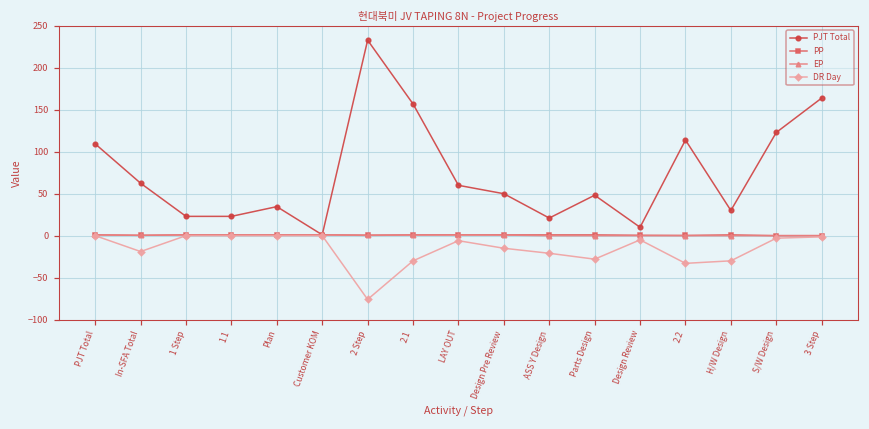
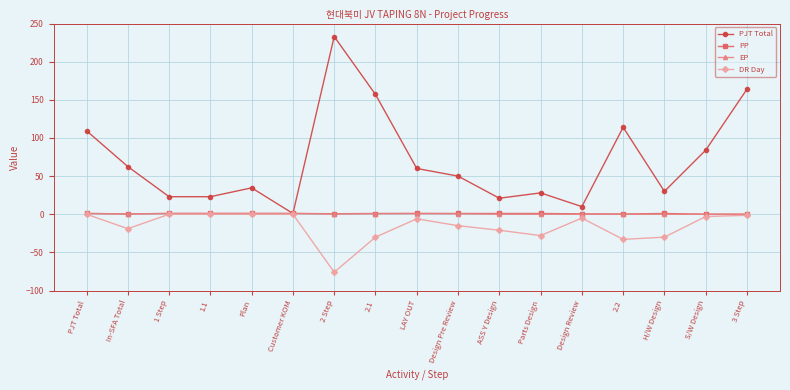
PJT Total, Parts Design: 50 -> 30
PJT Total, S/W Design: 120 -> 80
